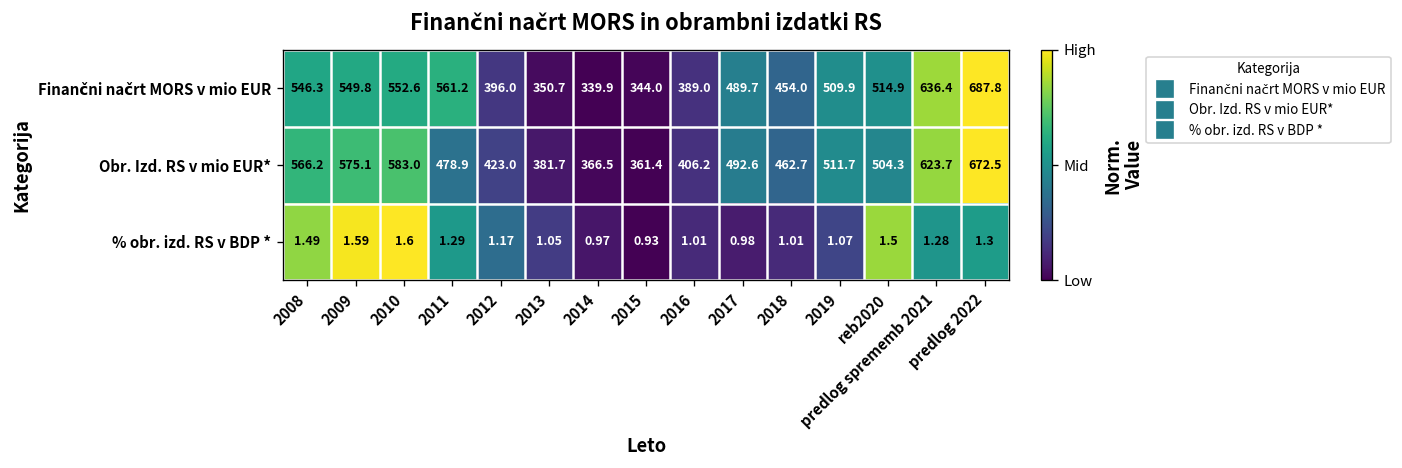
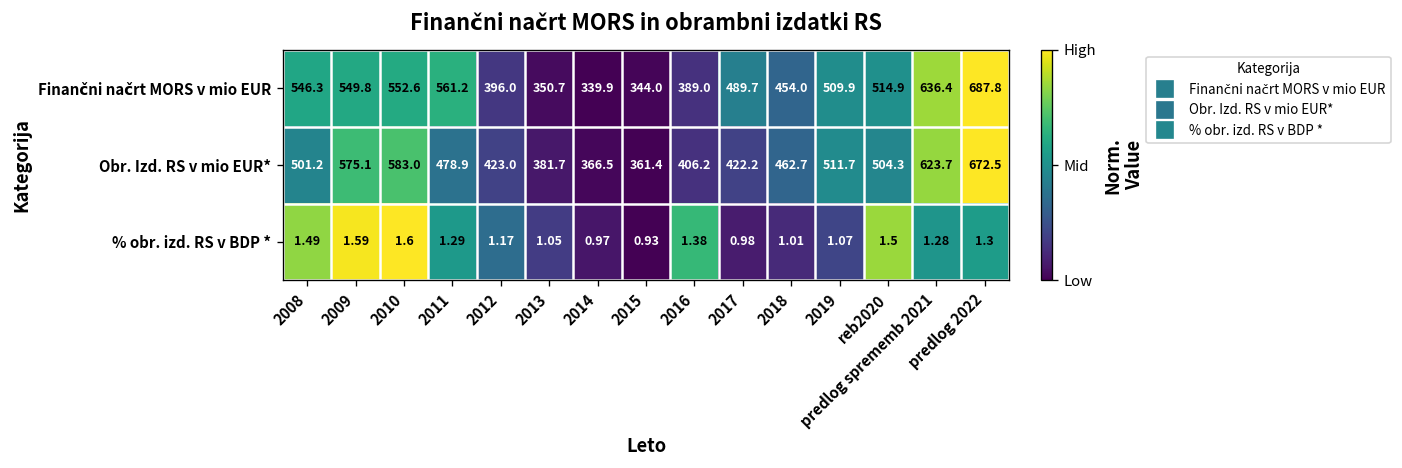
Obr. Izd. RS v mio EUR*, 2008: 566.2 -> 501.2
Obr. Izd. RS v mio EUR*, 2017: 492.6 -> 422.2
% obr. izd. RS v BDP *, 2016: 1.01 -> 1.38
